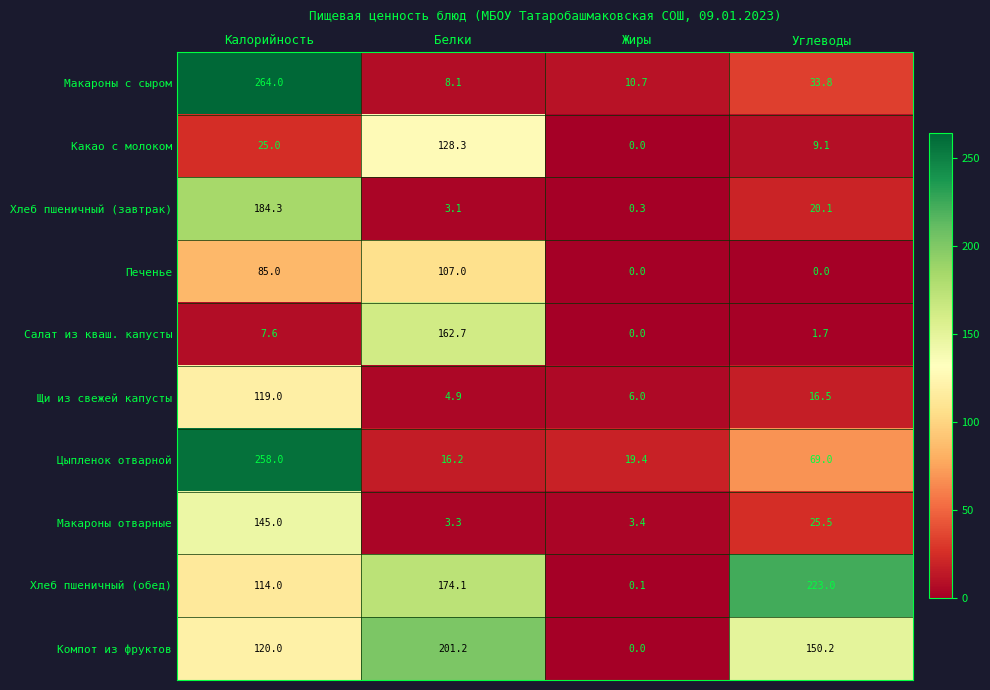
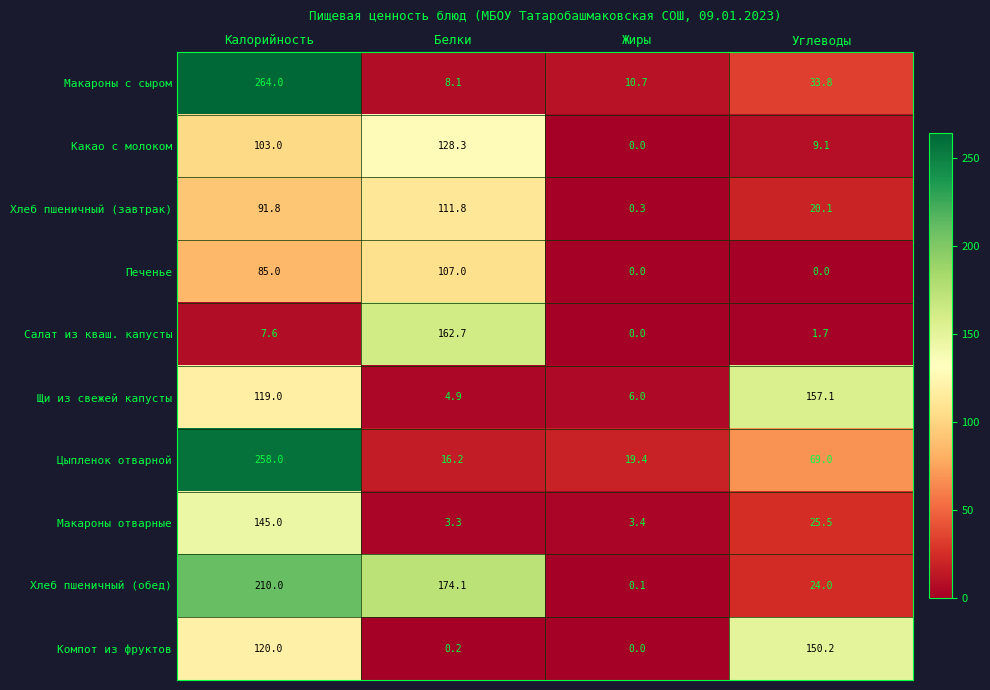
Какао с молоком, Калорийность: 25.0 -> 103.0
Хлеб пшеничный (завтрак), Калорийность: 184.3 -> 91.8
Хлеб пшеничный (завтрак), Белки: 3.1 -> 111.8
Щи из свежей капусты, Углеводы: 16.5 -> 157.1
Хлеб пшеничный (обед), Калорийность: 114.0 -> 210.0
Хлеб пшеничный (обед), Углеводы: 223.0 -> 24.0
Компот из фруктов, Белки: 201.2 -> 0.2
